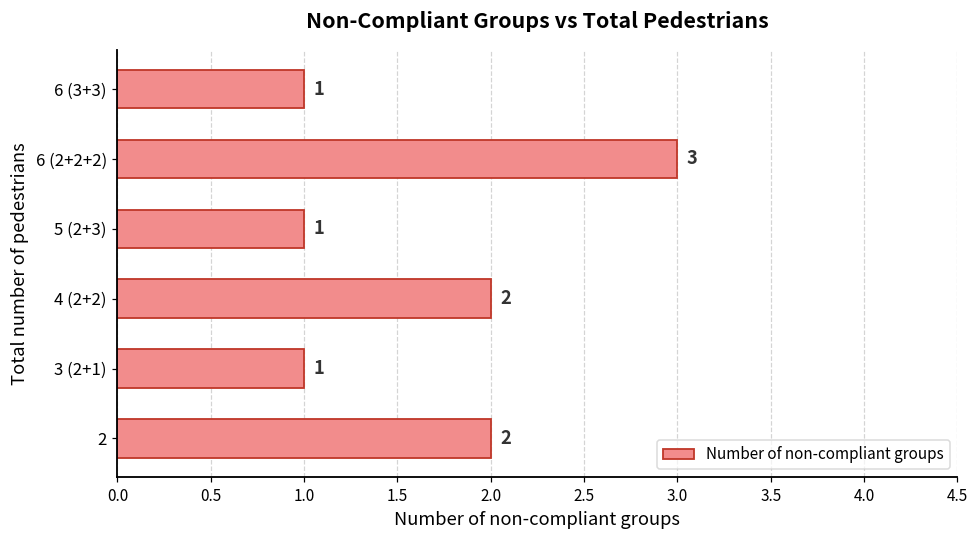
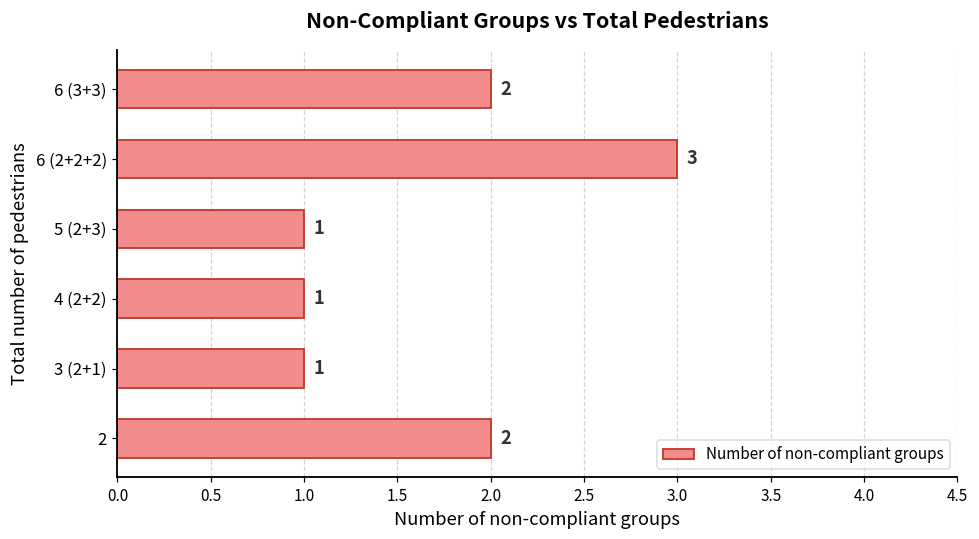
6 (3+3): 1 -> 2
4 (2+2): 2 -> 1
